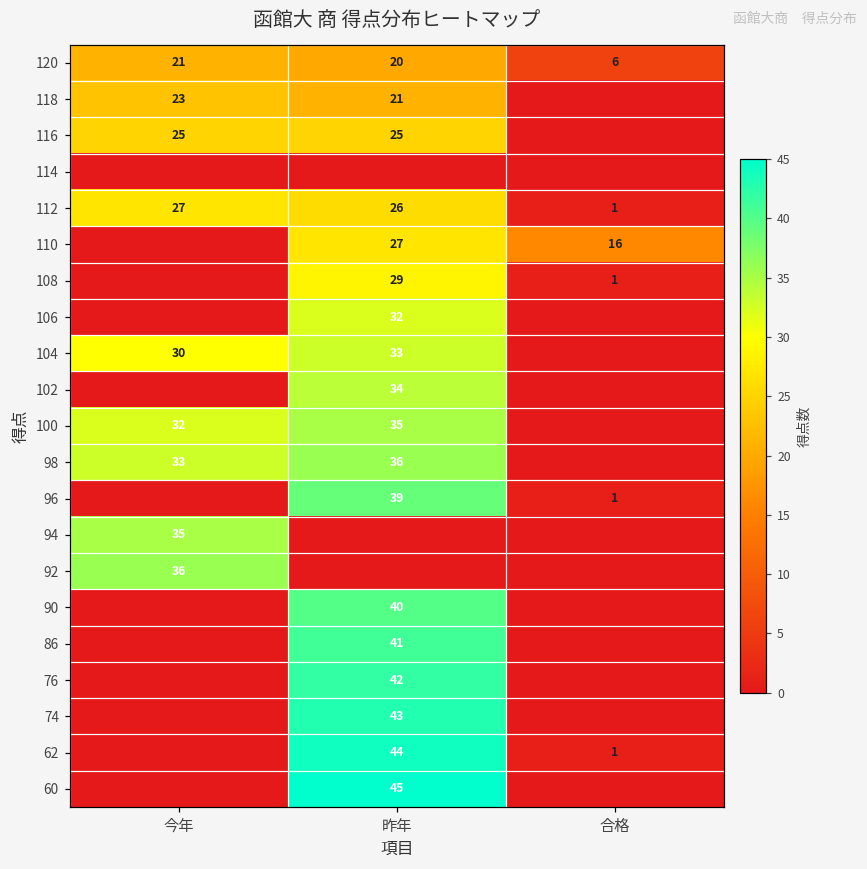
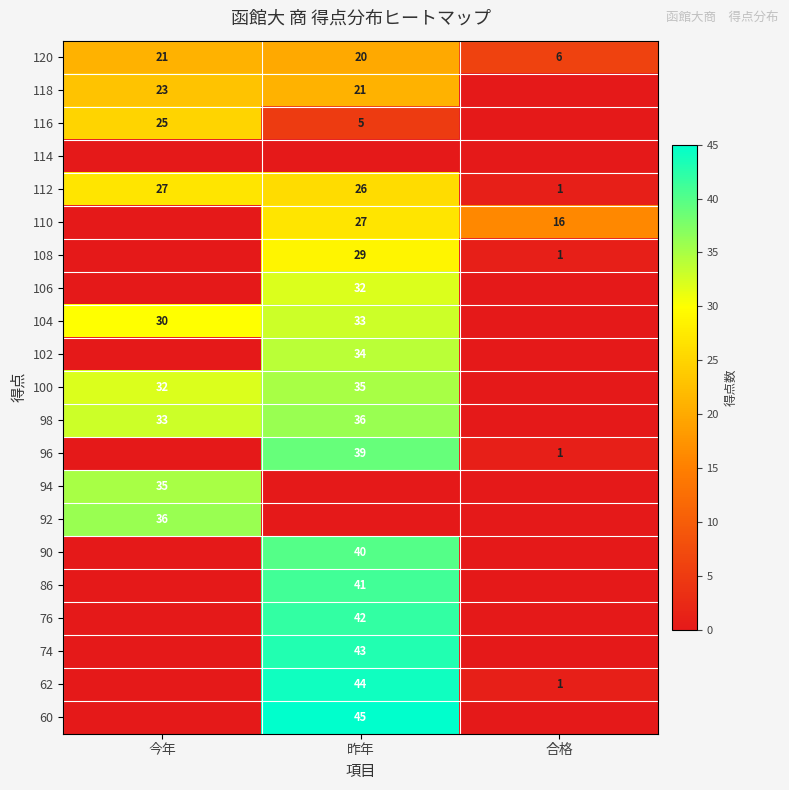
116, 昨年: 25 -> 5
